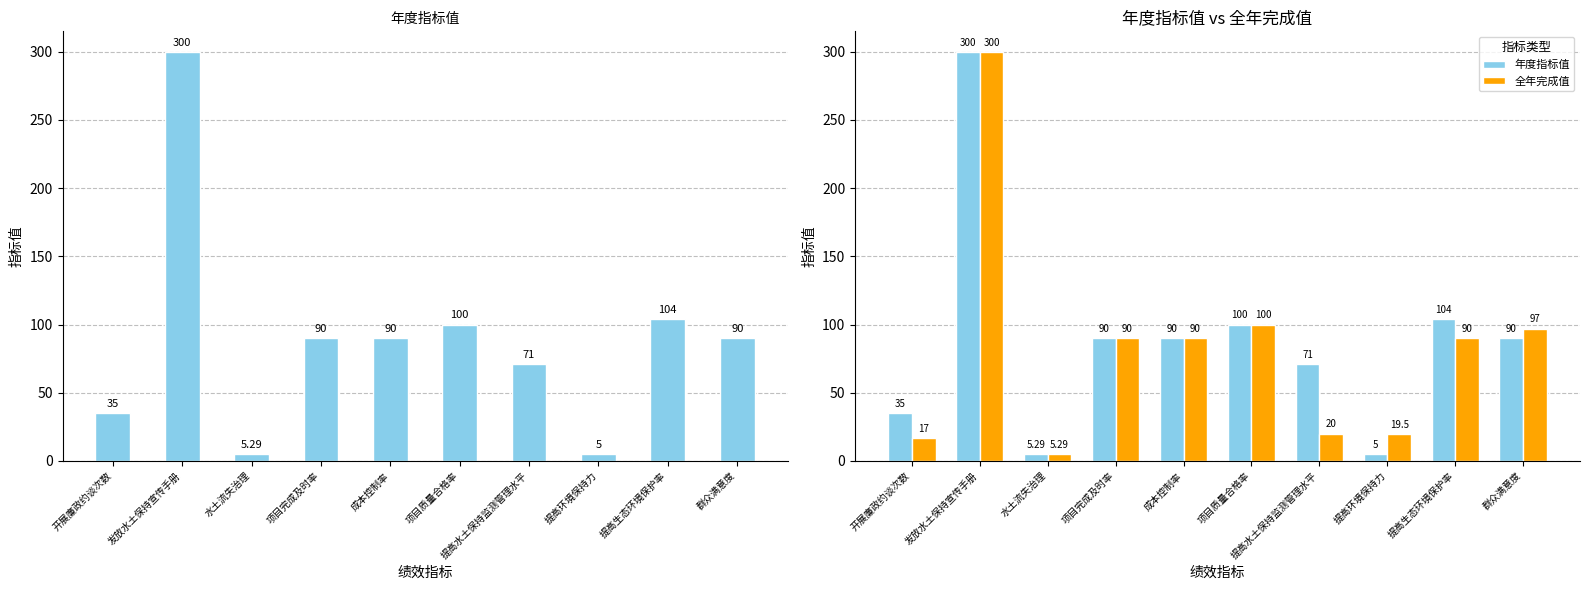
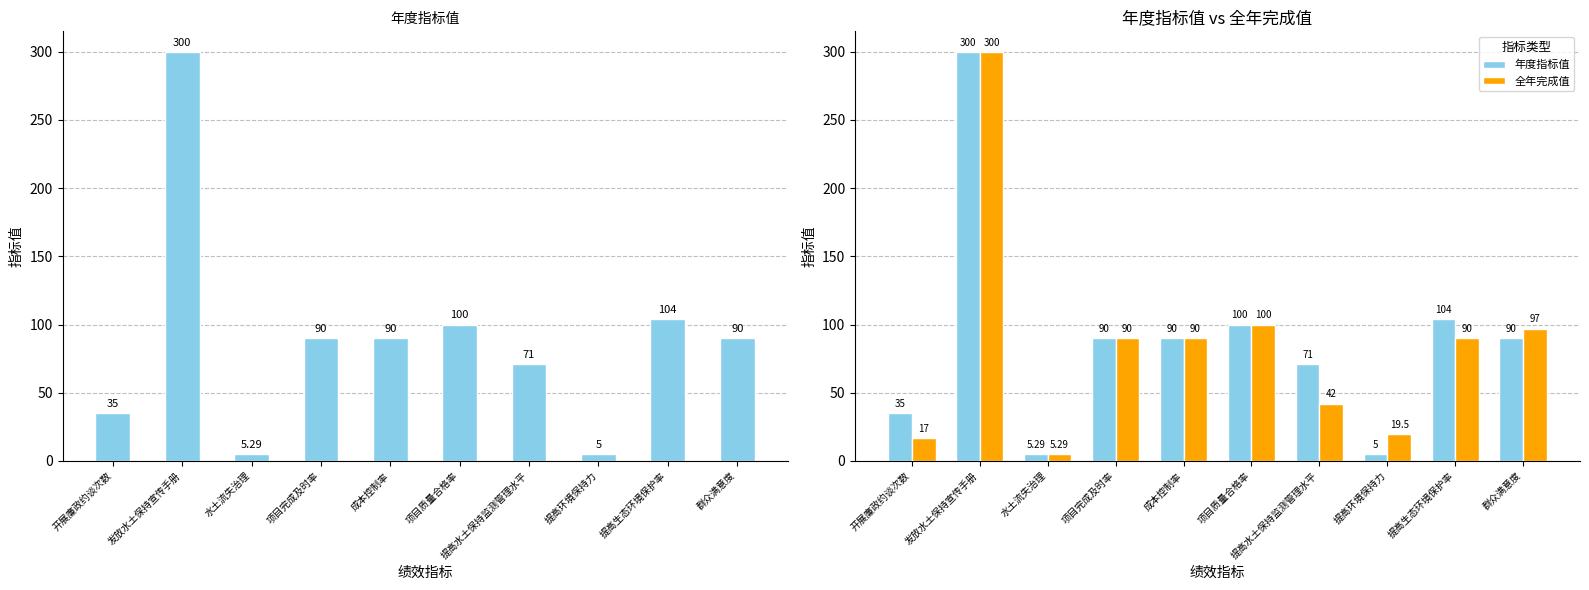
年度指标值 vs 全年完成值, 全年完成值, 提高水土保持监测管理水平: 20 -> 42
